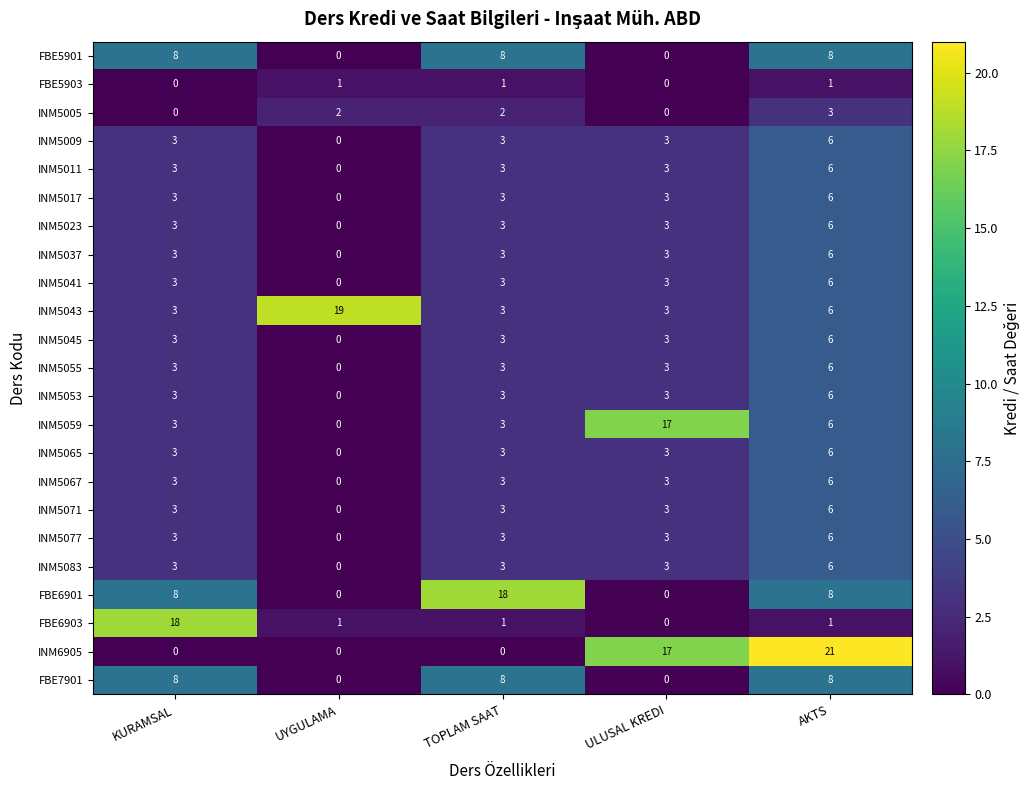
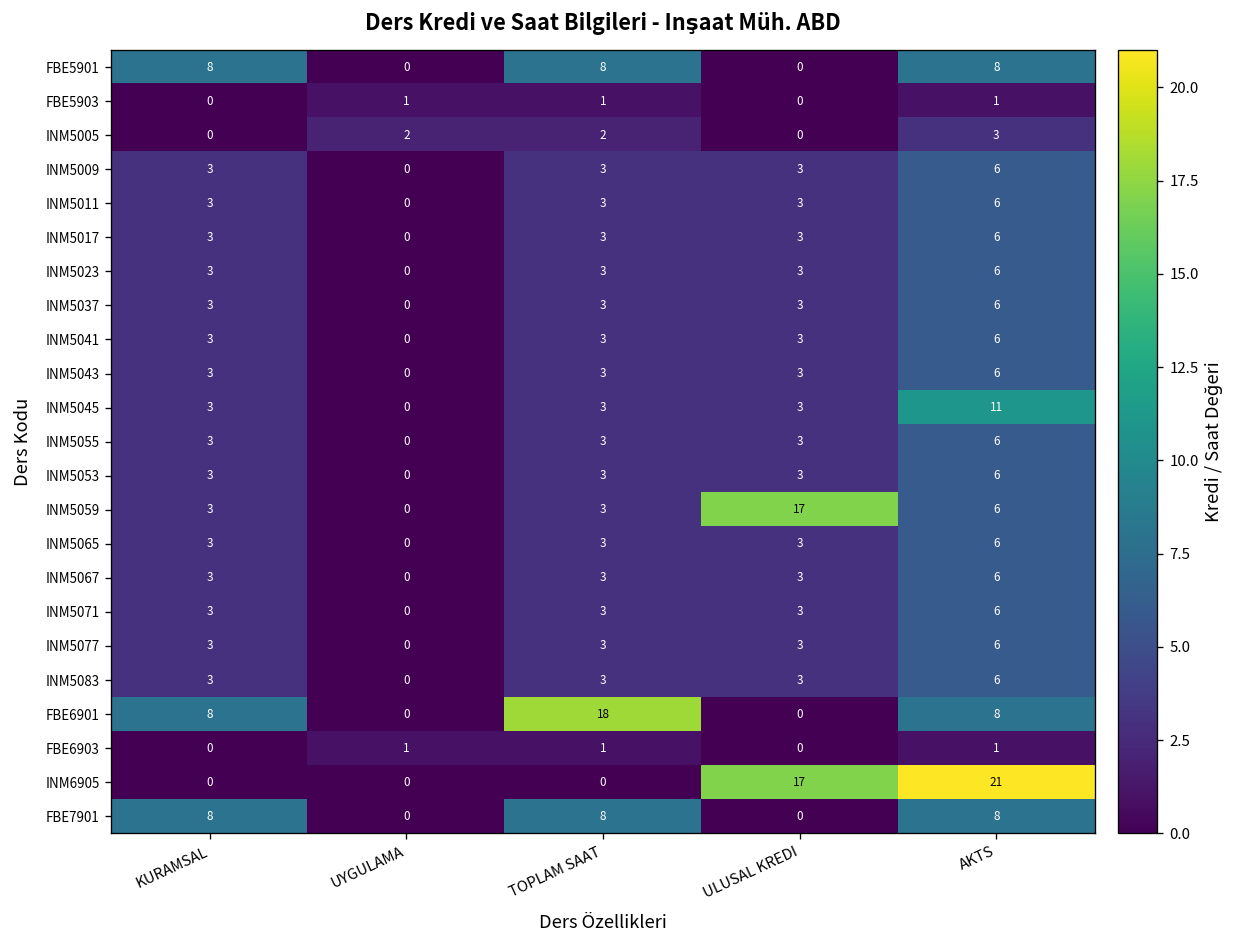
INM5043, UYGULAMA: 19 -> 0
INM5045, AKTS: 6 -> 11
FBE6903, KURAMSAL: 18 -> 0
